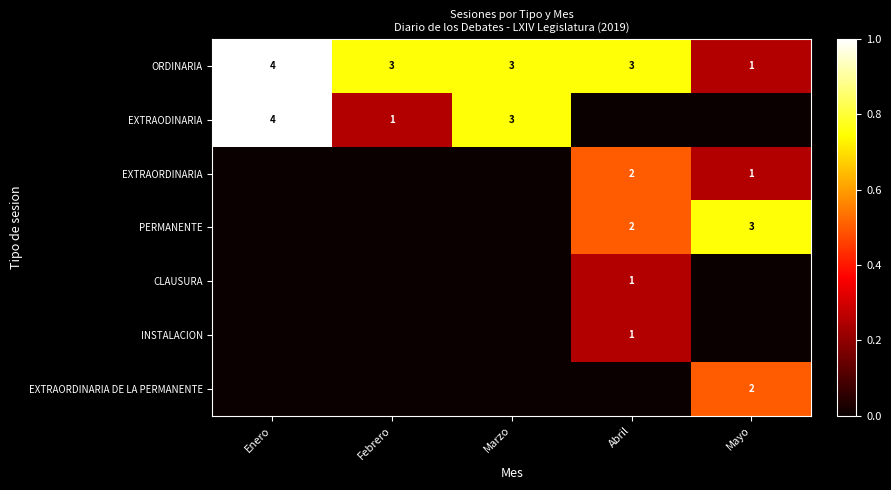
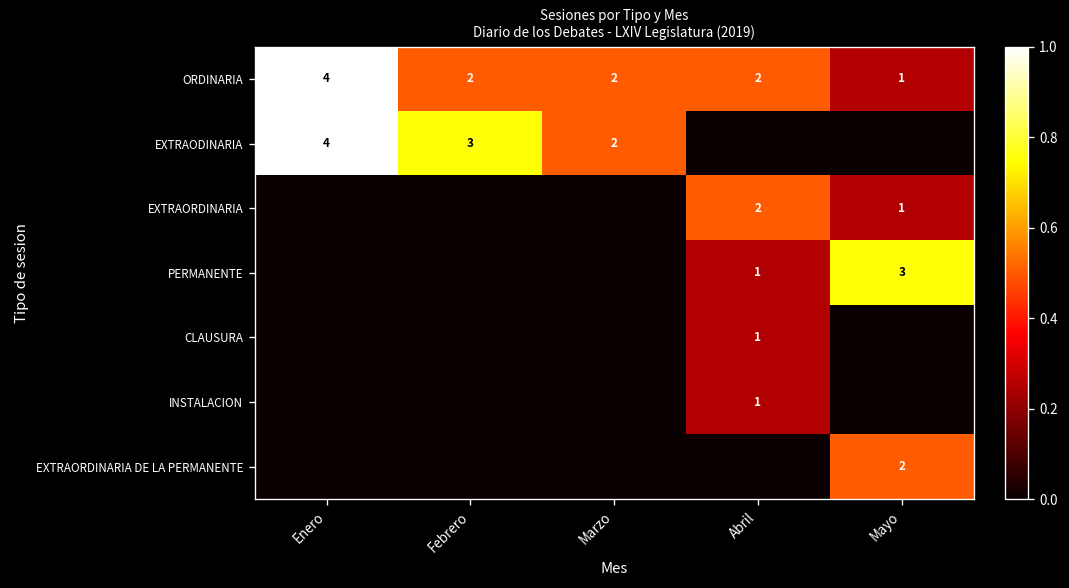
ORDINARIA, Febrero: 3 -> 2
ORDINARIA, Marzo: 3 -> 2
ORDINARIA, Abril: 3 -> 2
EXTRAODINARIA, Febrero: 1 -> 3
EXTRAODINARIA, Marzo: 3 -> 2
PERMANENTE, Abril: 2 -> 1
